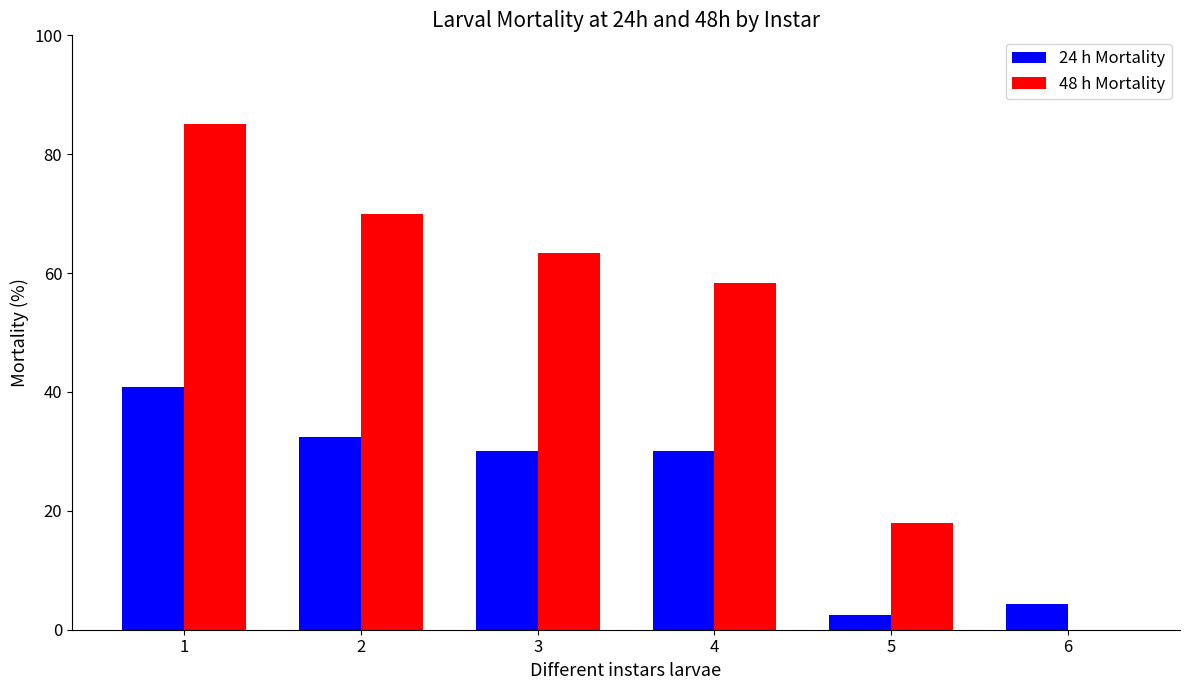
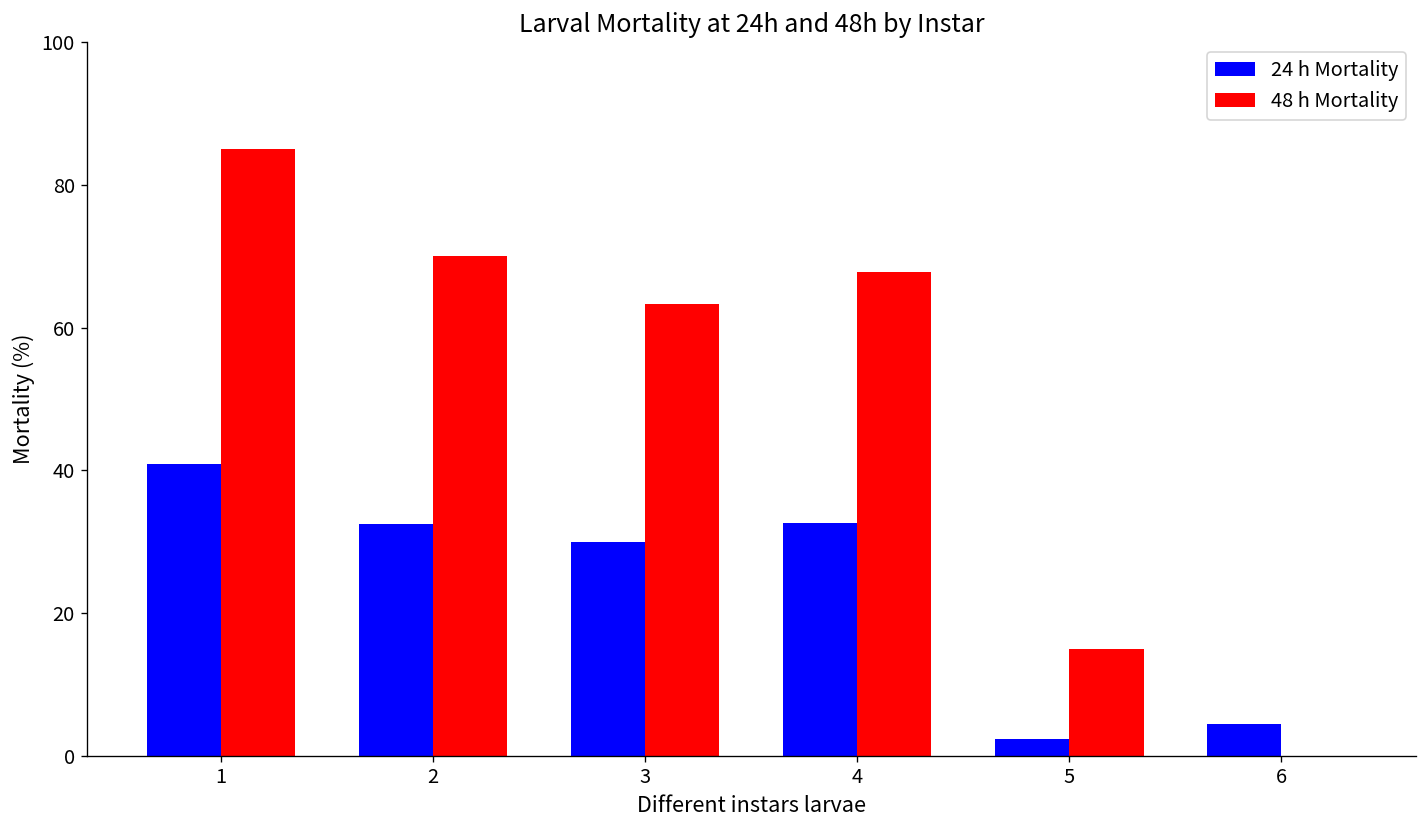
24 h Mortality, 4: 30 -> 33
48 h Mortality, 4: 58 -> 68
48 h Mortality, 5: 18 -> 15
